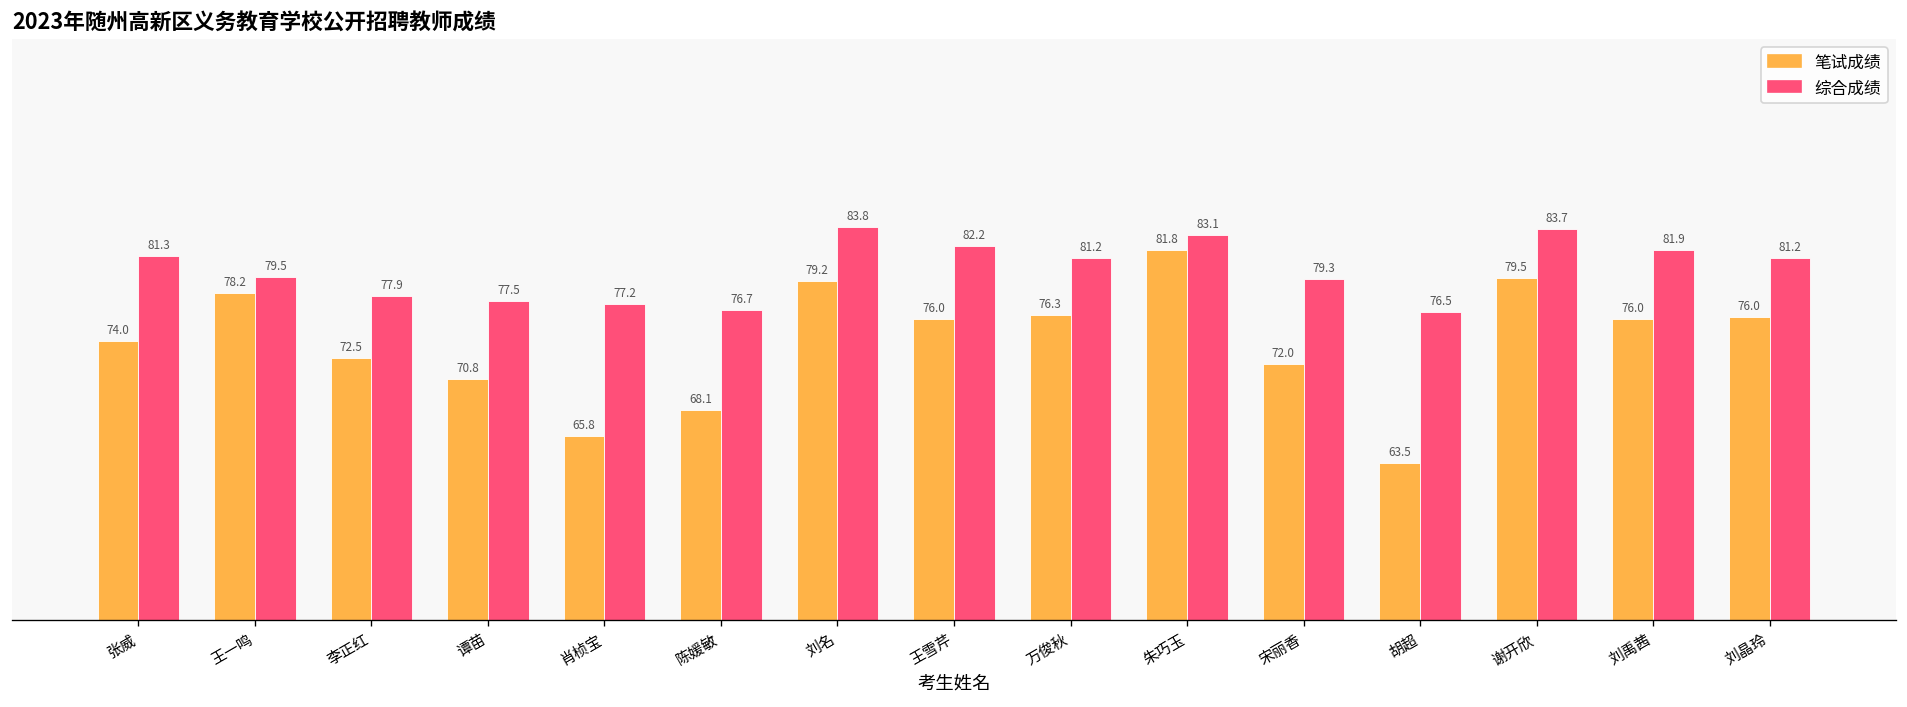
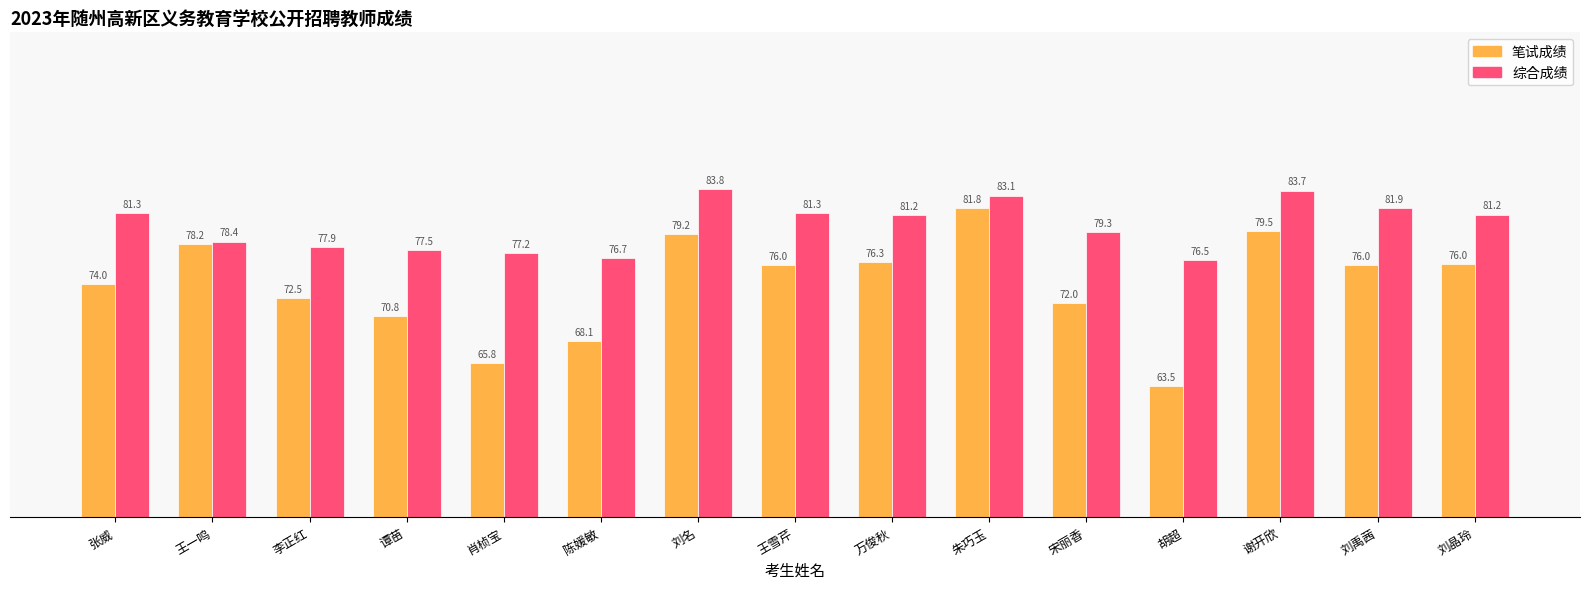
综合成绩, 王一鸣: 79.5 -> 78.4
综合成绩, 王雪芹: 82.2 -> 81.3
